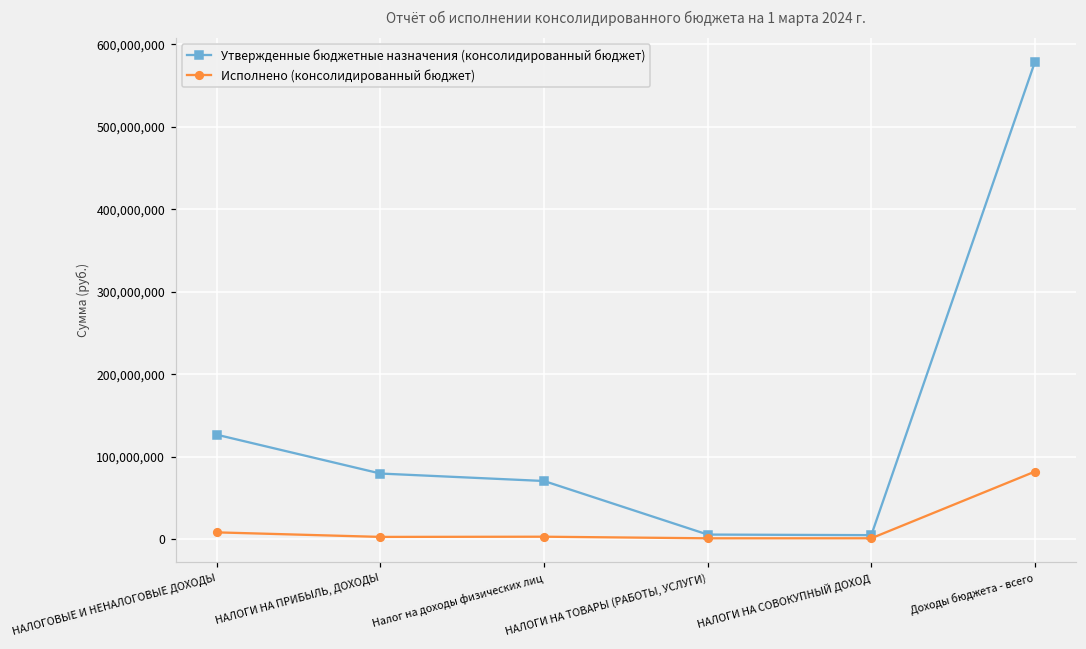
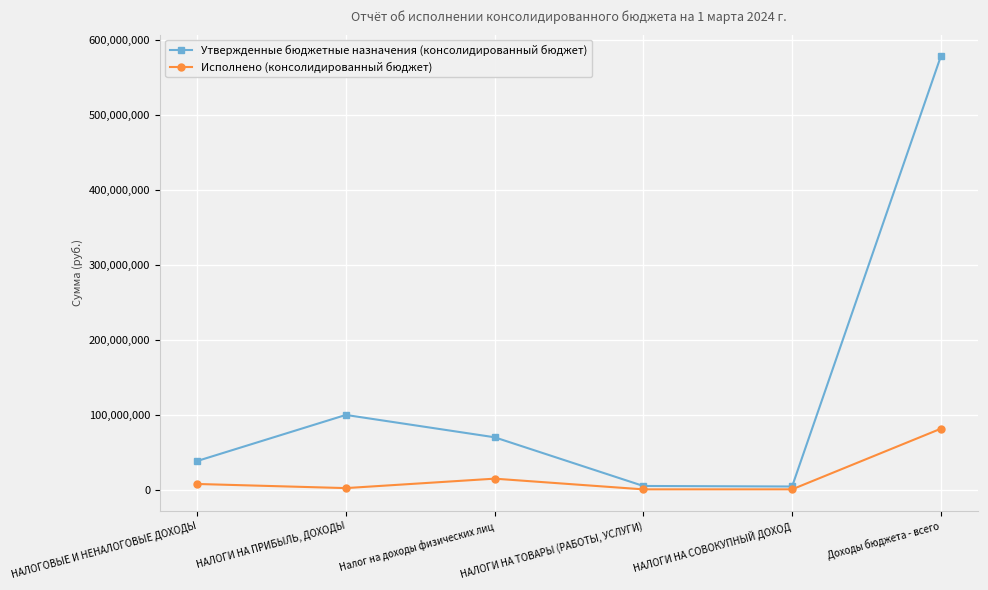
Утвержденные бюджетные назначения (консолидированный бюджет), НАЛОГОВЫЕ И НЕНАЛОГОВЫЕ ДОХОДЫ: 130,000,000 -> 40,000,000
Утвержденные бюджетные назначения (консолидированный бюджет), НАЛОГИ НА ПРИБЫЛЬ, ДОХОДЫ: 80,000,000 -> 100,000,000
Исполнено (консолидированный бюджет), Налог на доходы физических лиц: 0 -> 20,000,000
